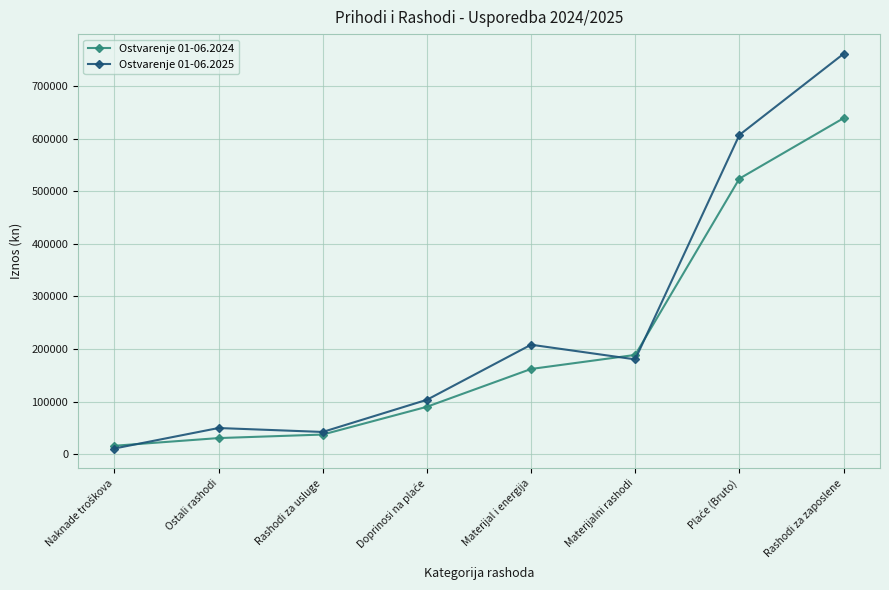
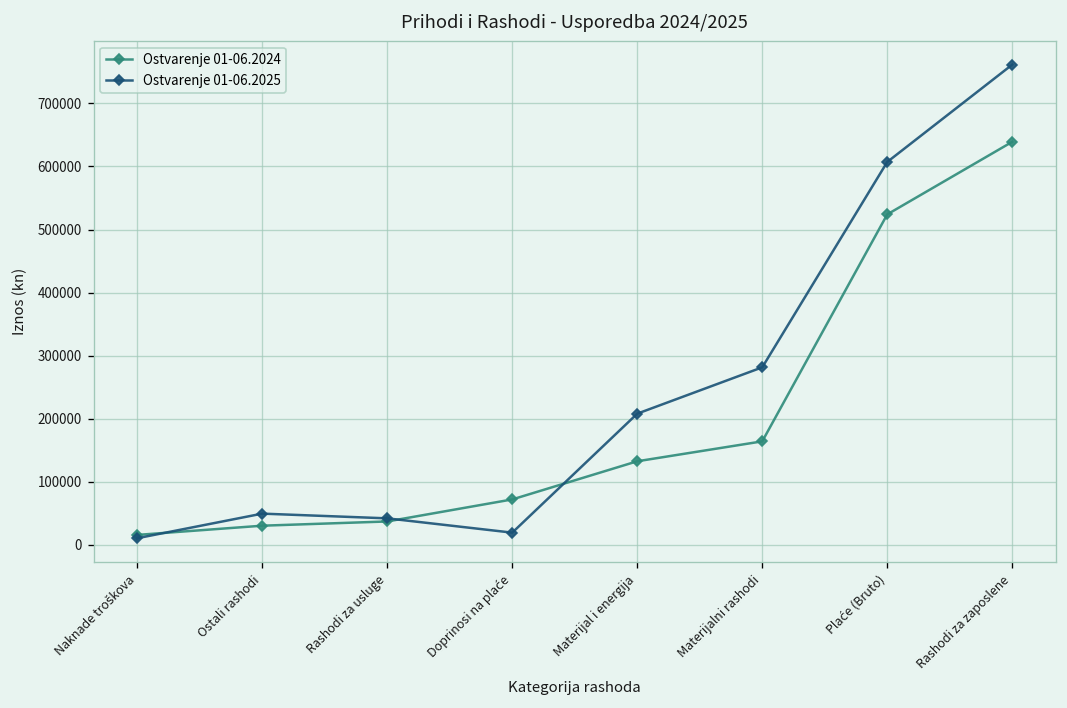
Ostvarenje 01-06.2024, Doprinosi na plaće: 90000 -> 70000
Ostvarenje 01-06.2025, Doprinosi na plaće: 100000 -> 20000
Ostvarenje 01-06.2024, Materijal i energija: 160000 -> 130000
Ostvarenje 01-06.2024, Materijalni rashodi: 190000 -> 160000
Ostvarenje 01-06.2025, Materijalni rashodi: 180000 -> 280000
